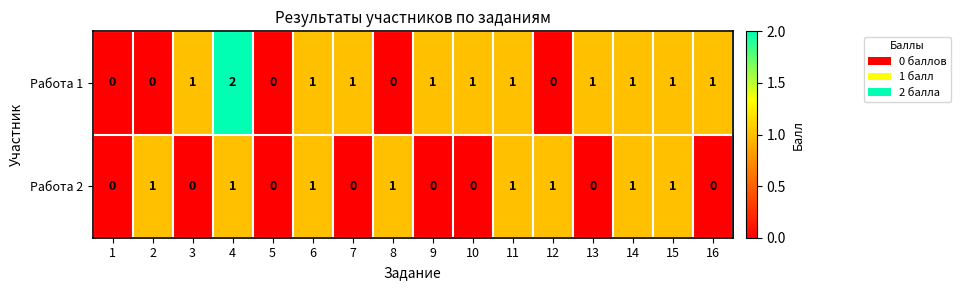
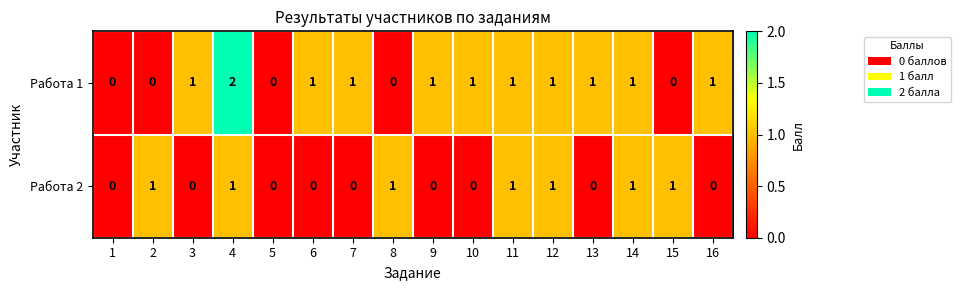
Работа 1, 12: 0 -> 1
Работа 1, 15: 1 -> 0
Работа 2, 6: 1 -> 0
